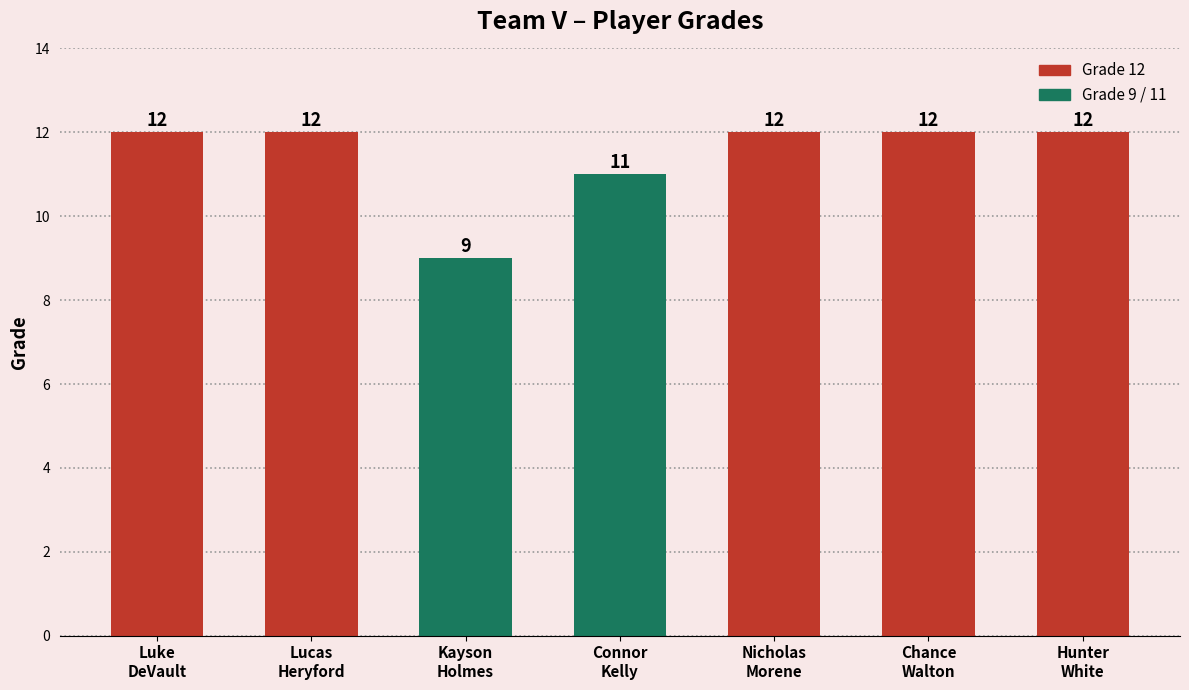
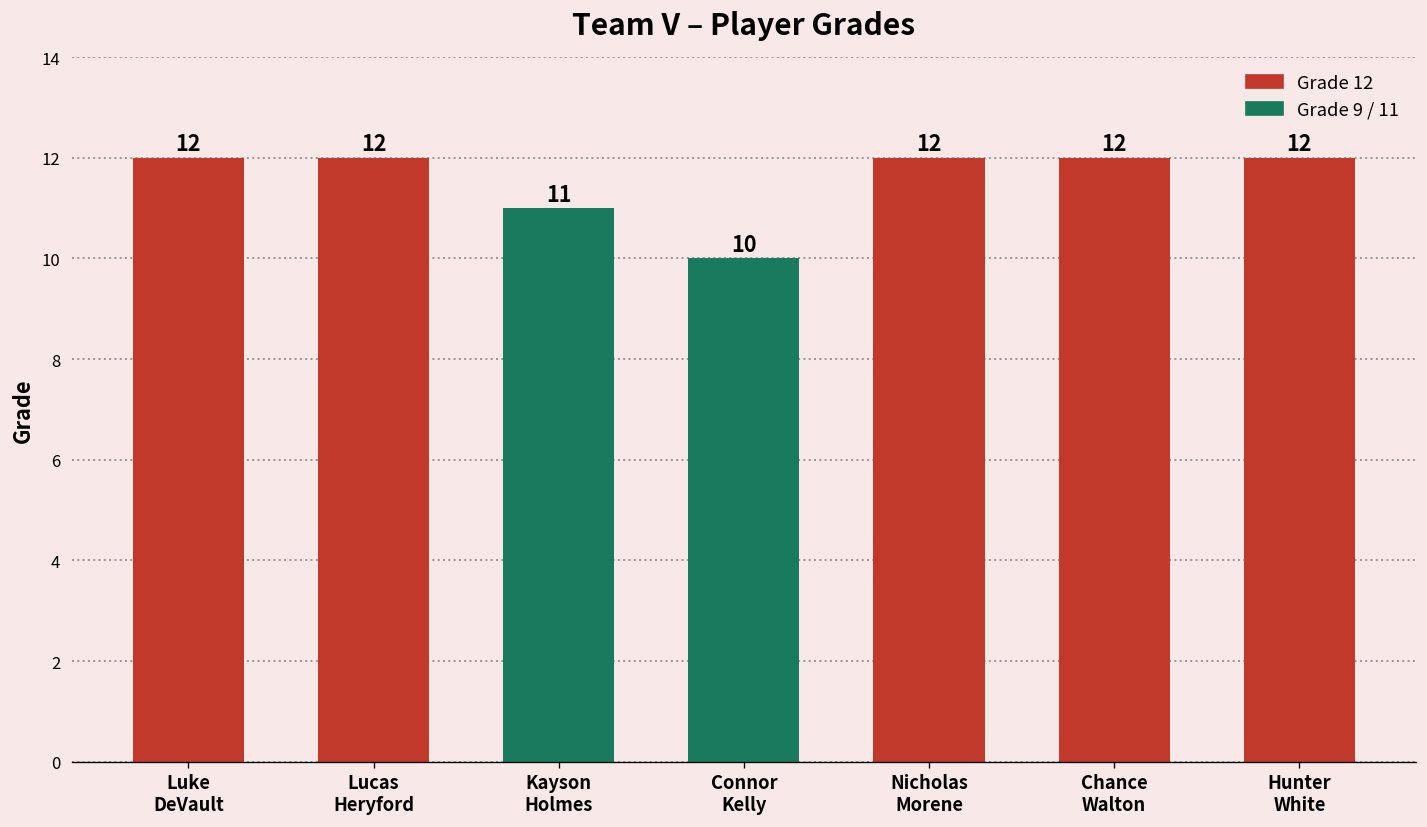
Kayson Holmes: 9 -> 11
Connor Kelly: 11 -> 10
